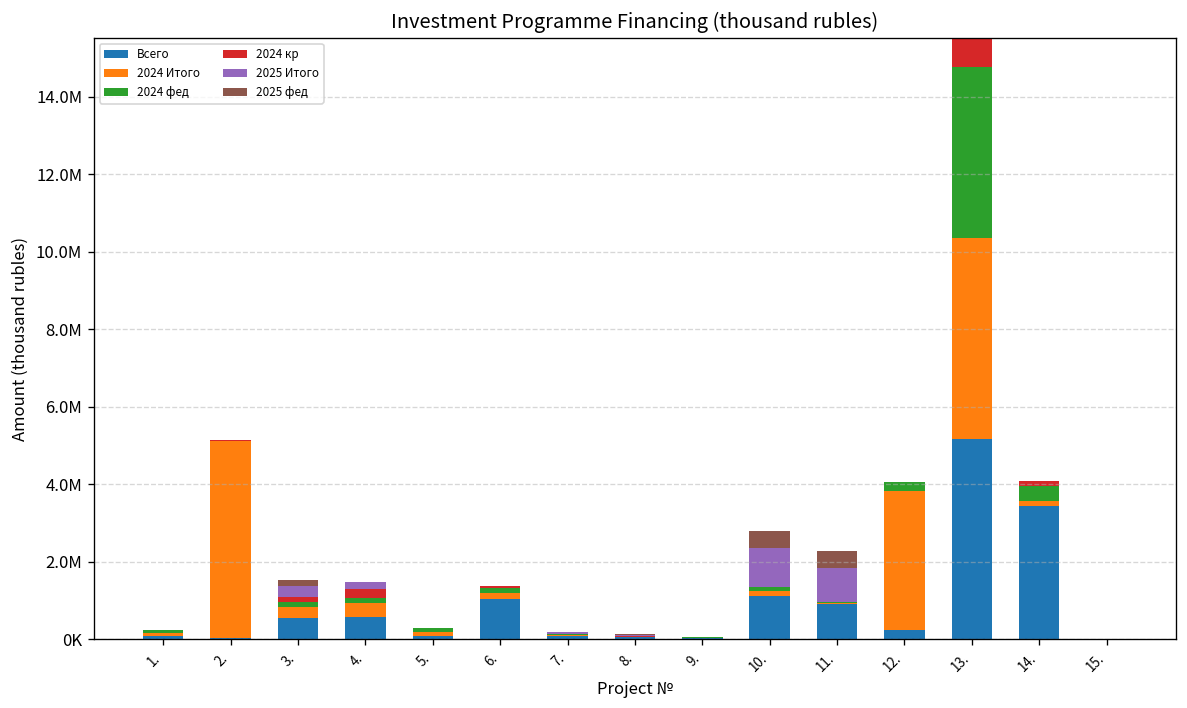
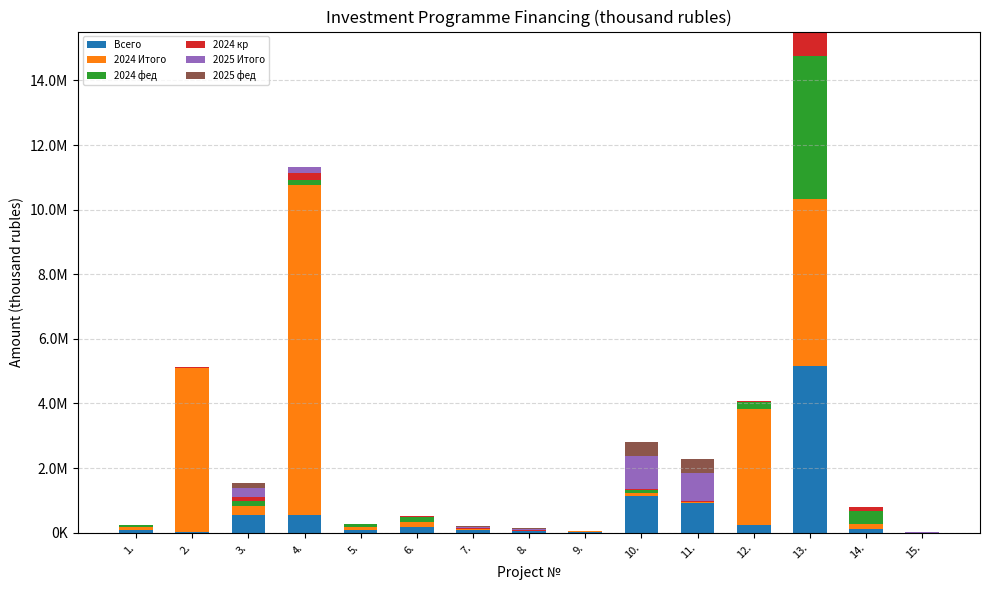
2024 Итого, 4.: 400000 -> 10200000
Всего, 6.: 1000000 -> 200000
Всего, 14.: 3400000 -> 100000
